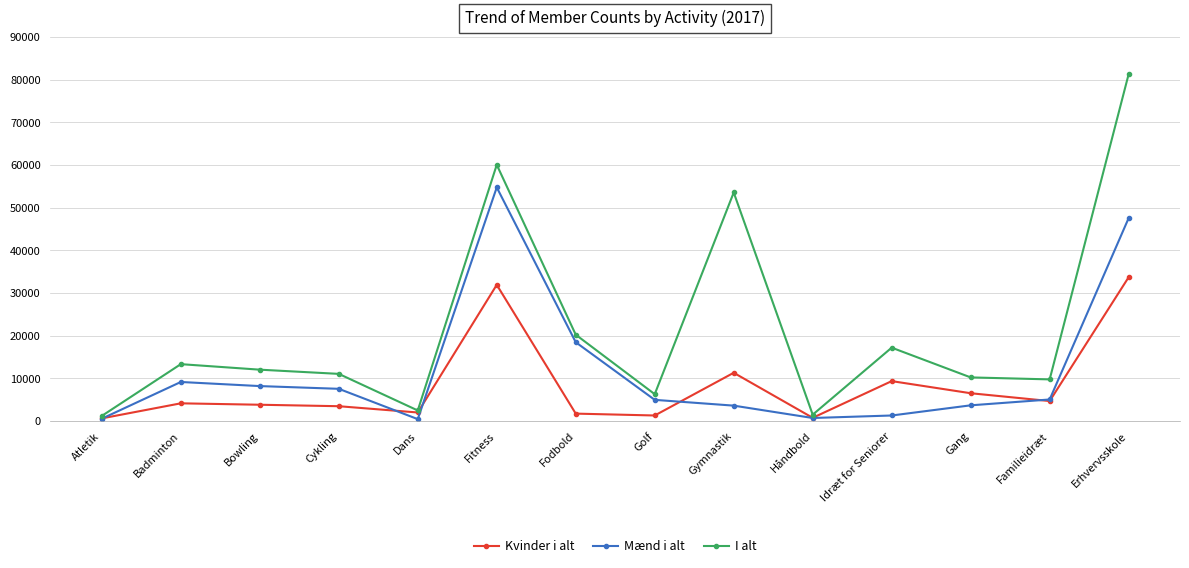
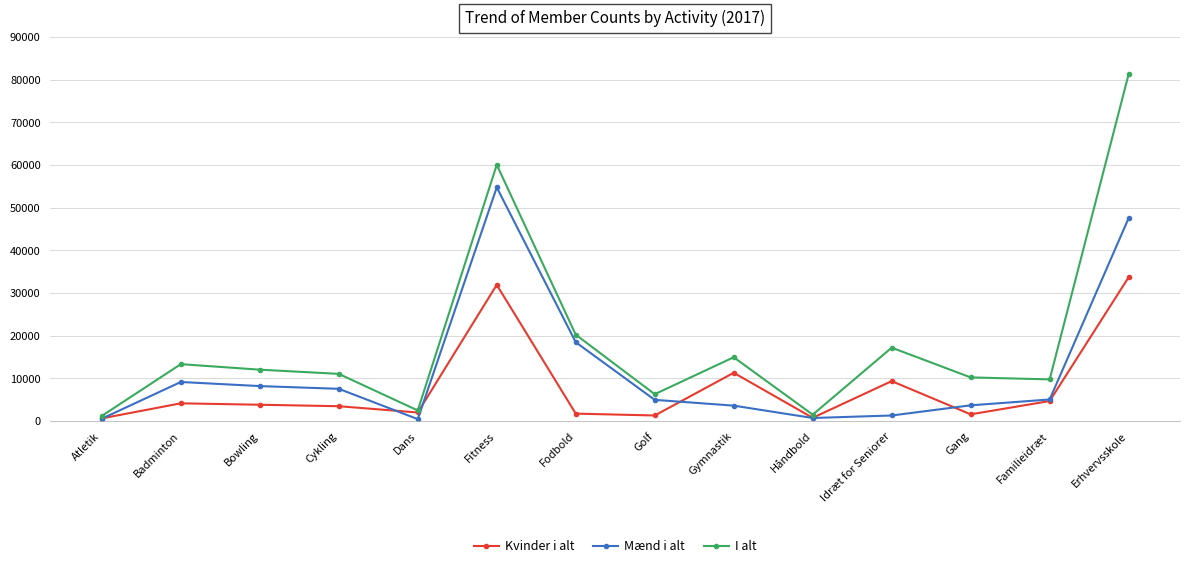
I alt, Gymnastik: 54000 -> 15000
Kvinder i alt, Gang: 7000 -> 2000
